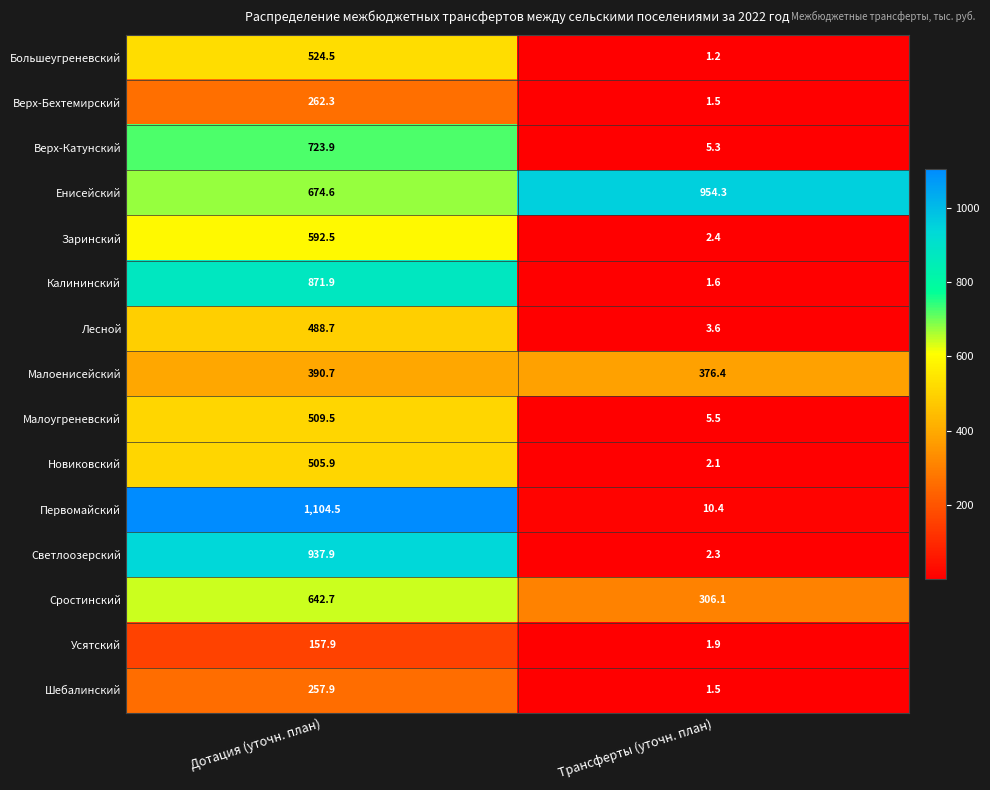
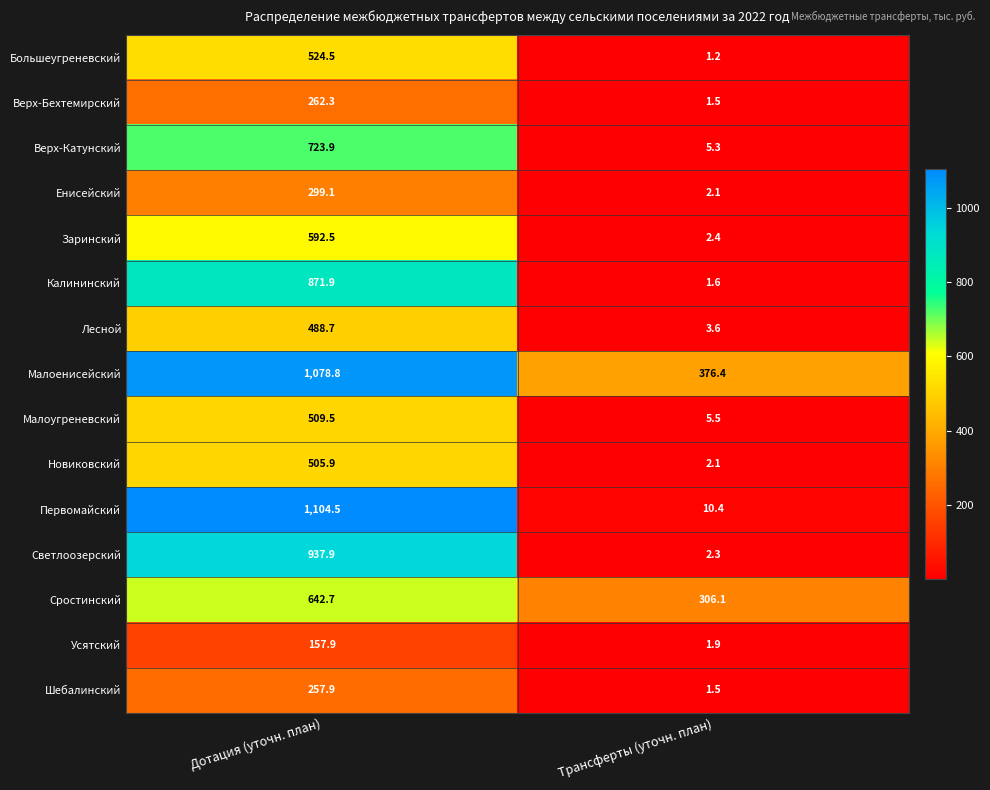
Енисейский, Дотация (уточн. план): 674.6 -> 299.1
Енисейский, Трансферты (уточн. план): 954.3 -> 2.1
Малоенисейский, Дотация (уточн. план): 390.7 -> 1,078.8
